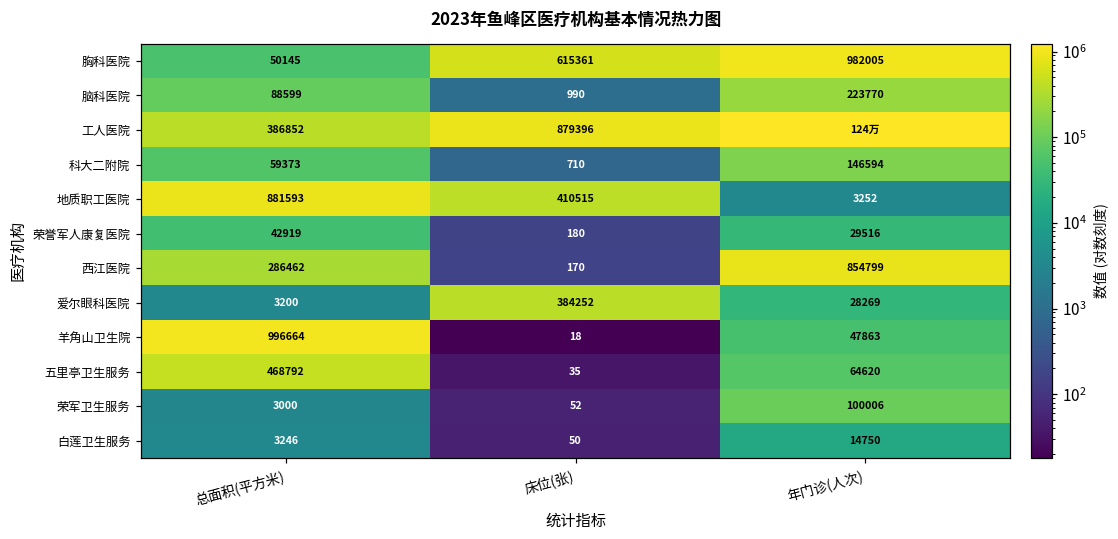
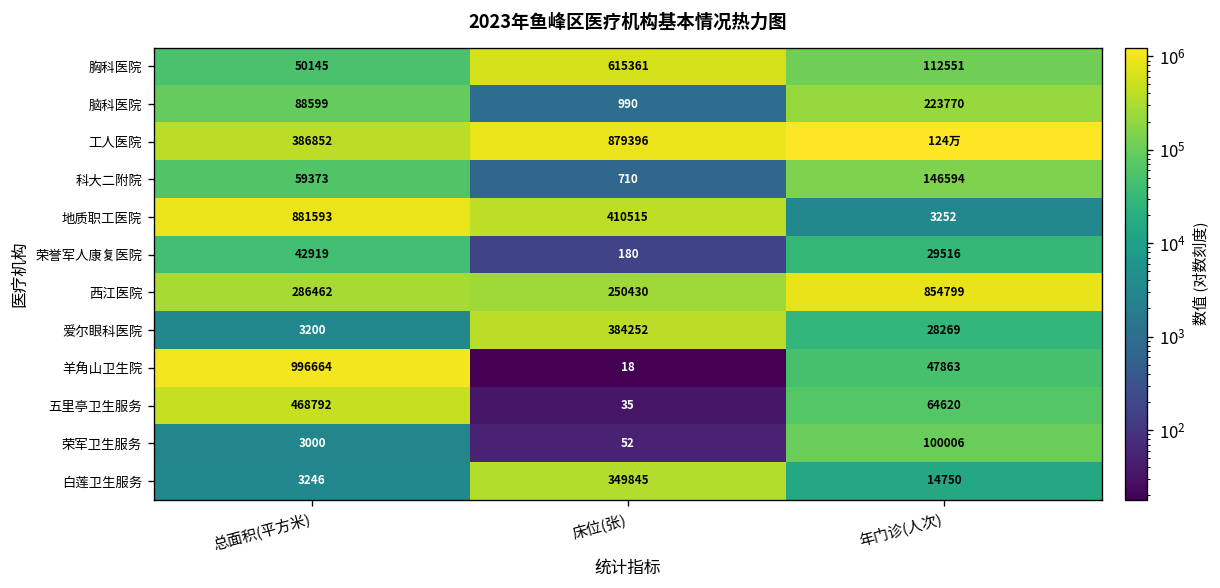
胸科医院, 年门诊(人次): 982005 -> 112551
西江医院, 床位(张): 170 -> 250430
白莲卫生服务, 床位(张): 50 -> 349845
